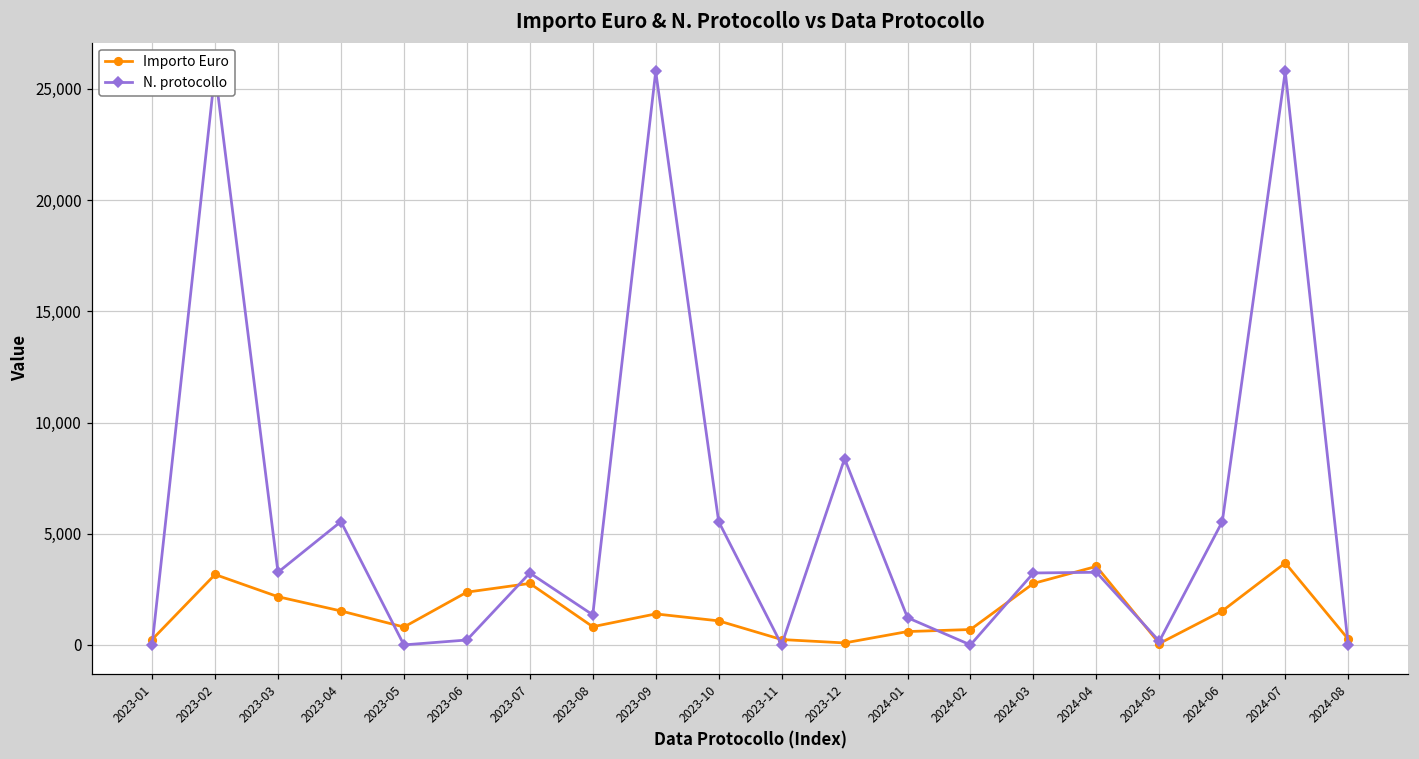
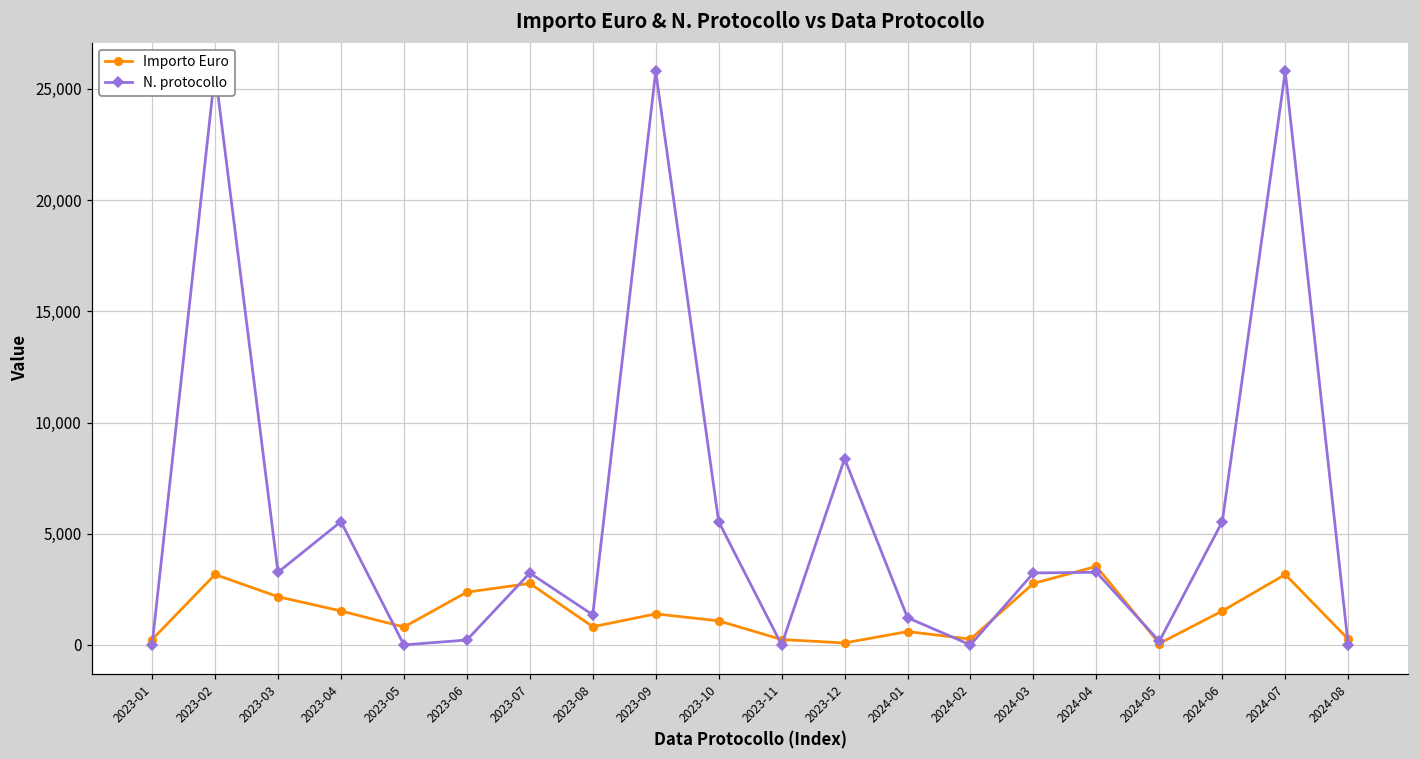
Importo Euro, 2024-02: 700 -> 300
Importo Euro, 2024-07: 3,700 -> 3,200
